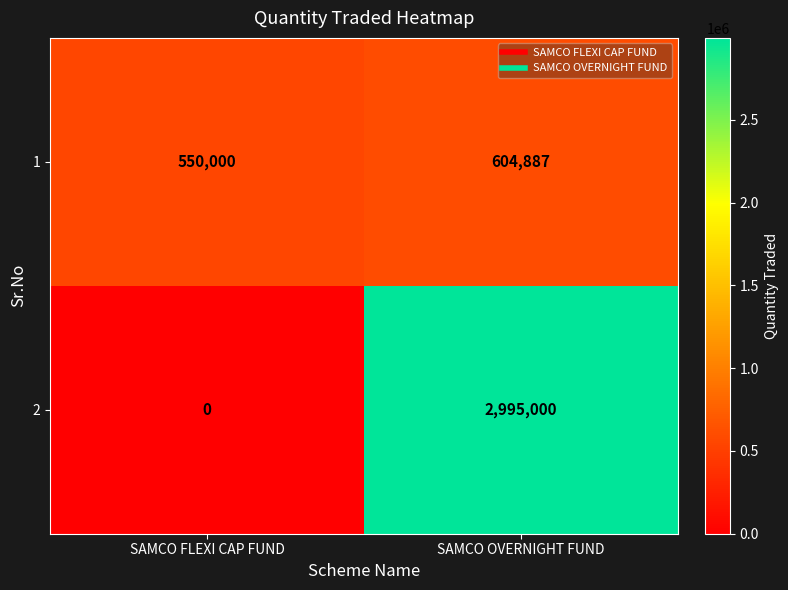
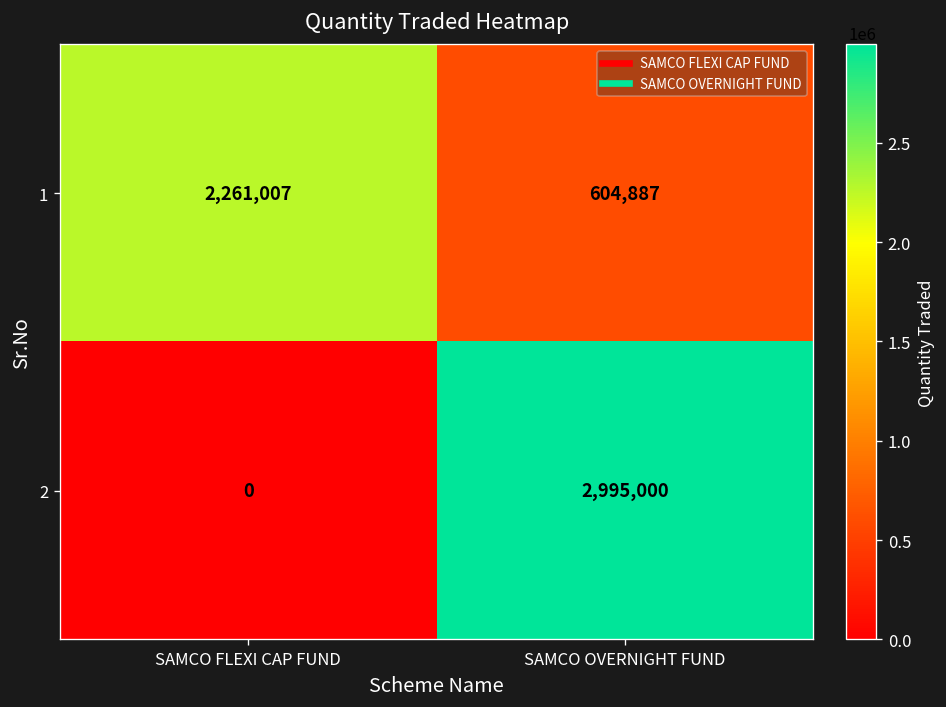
1, SAMCO FLEXI CAP FUND: 550,000 -> 2,261,007
